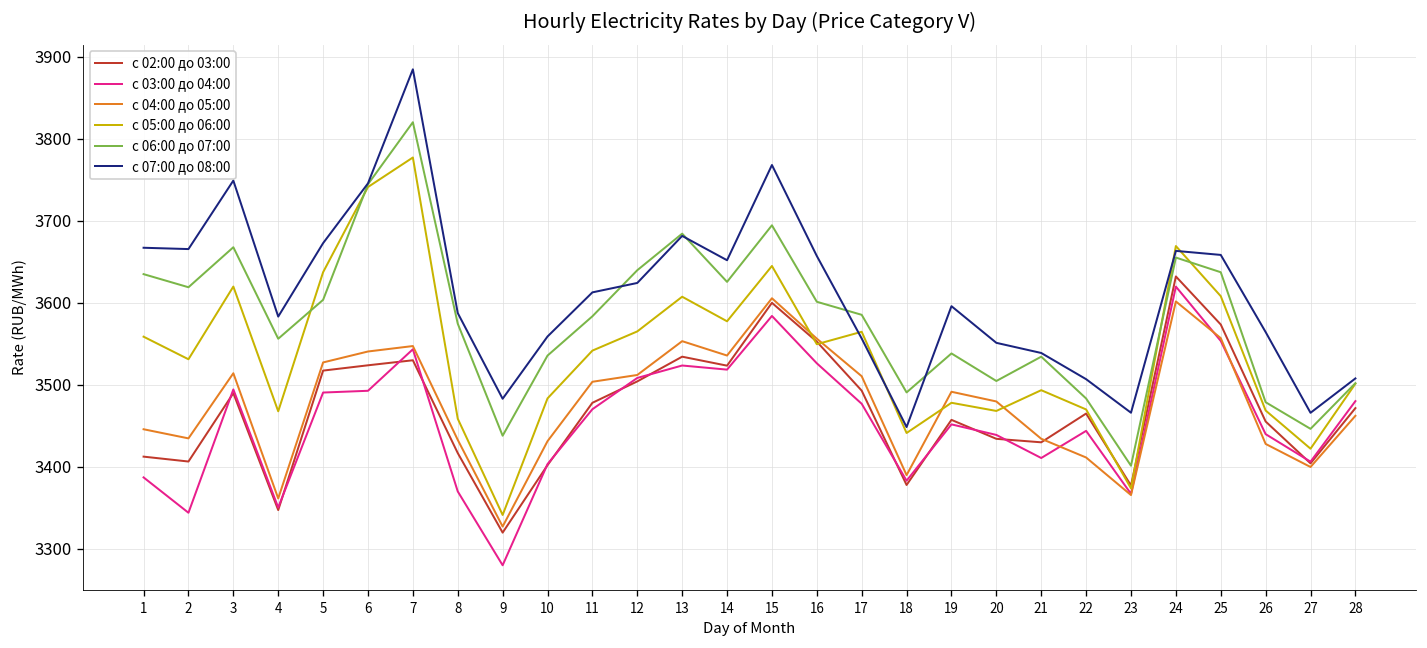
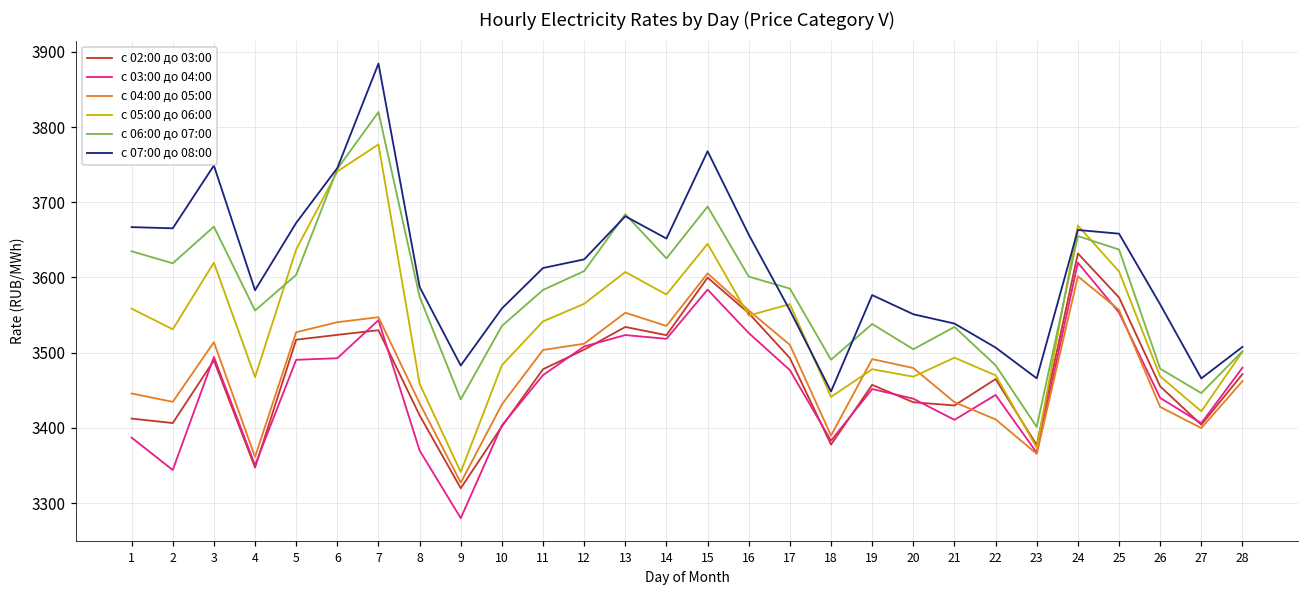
с 06:00 до 07:00, 12: 3640 -> 3610
с 07:00 до 08:00, 19: 3600 -> 3580
